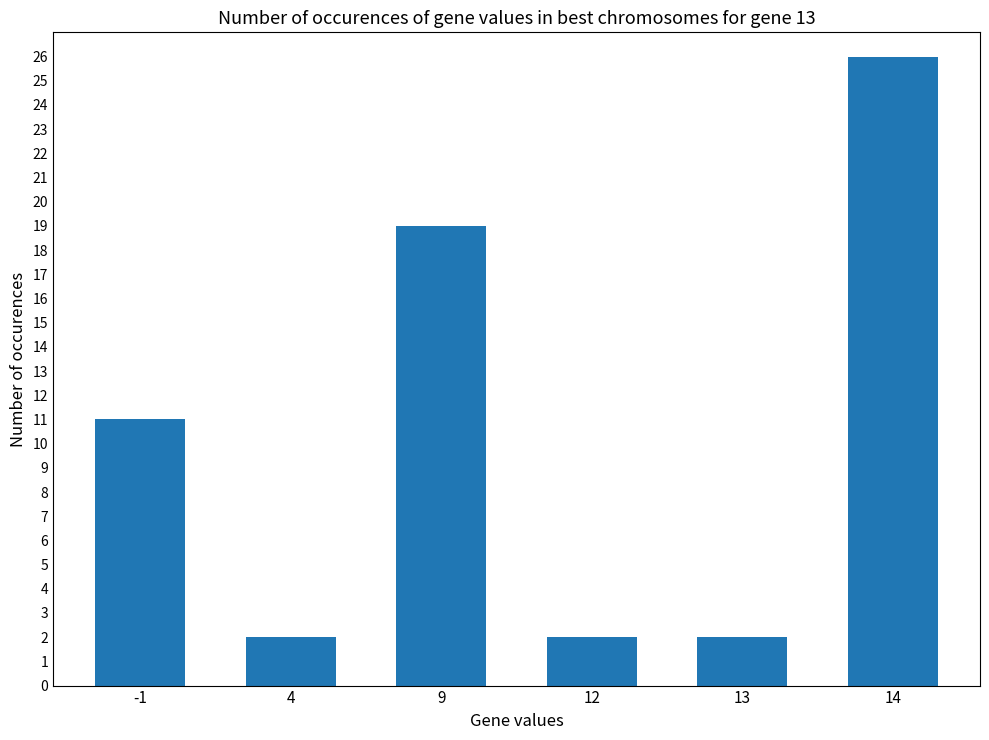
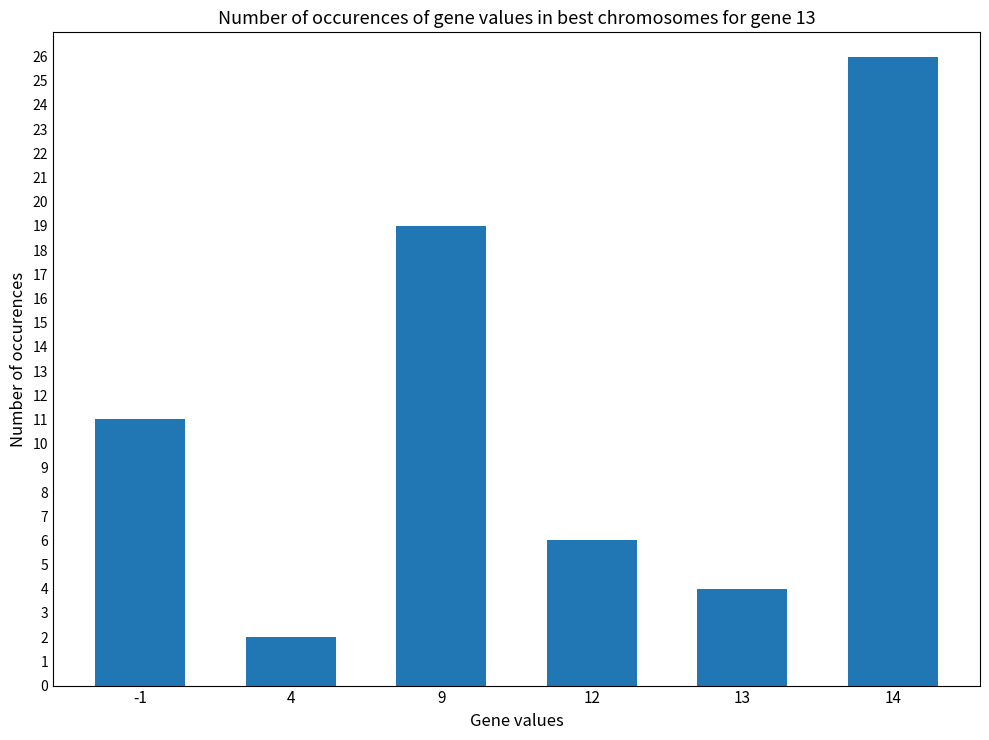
12: 2 -> 6
13: 2 -> 4
